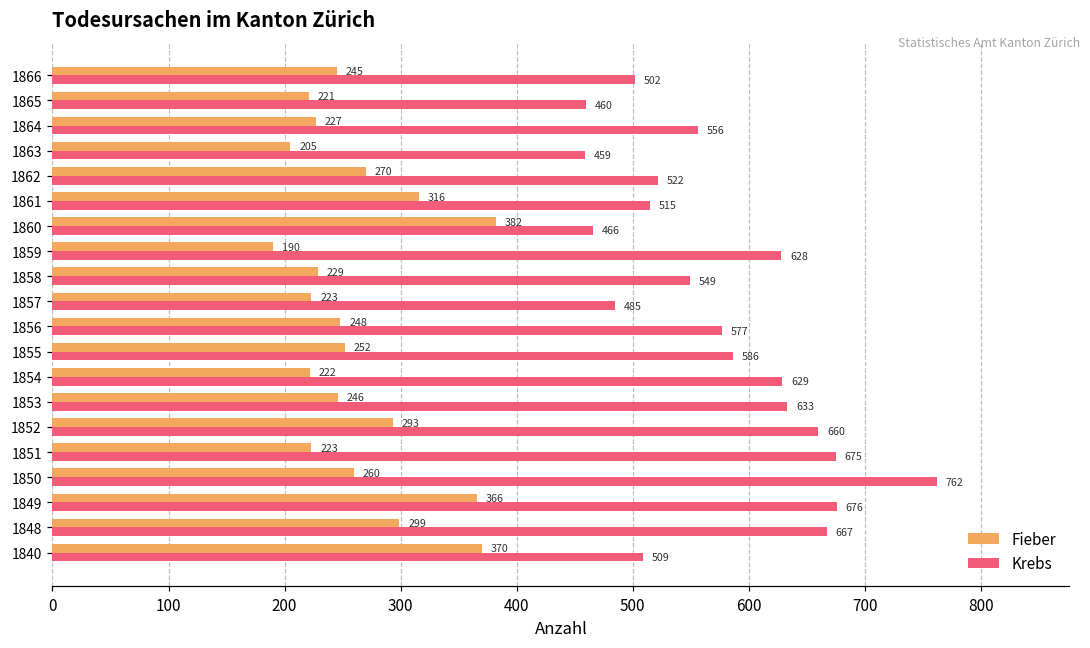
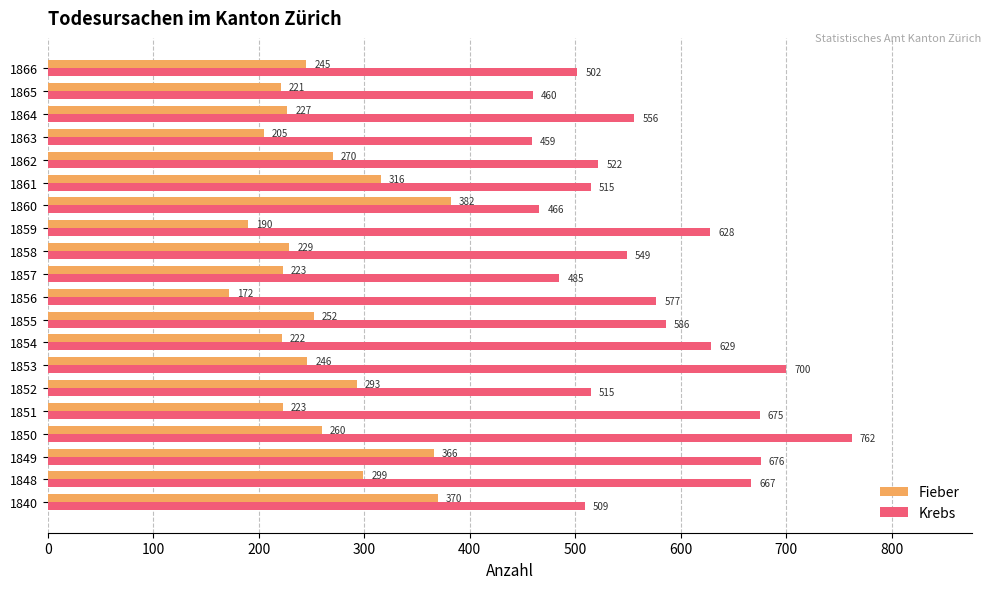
Fieber, 1856: 248 -> 172
Krebs, 1853: 633 -> 700
Krebs, 1852: 660 -> 515
